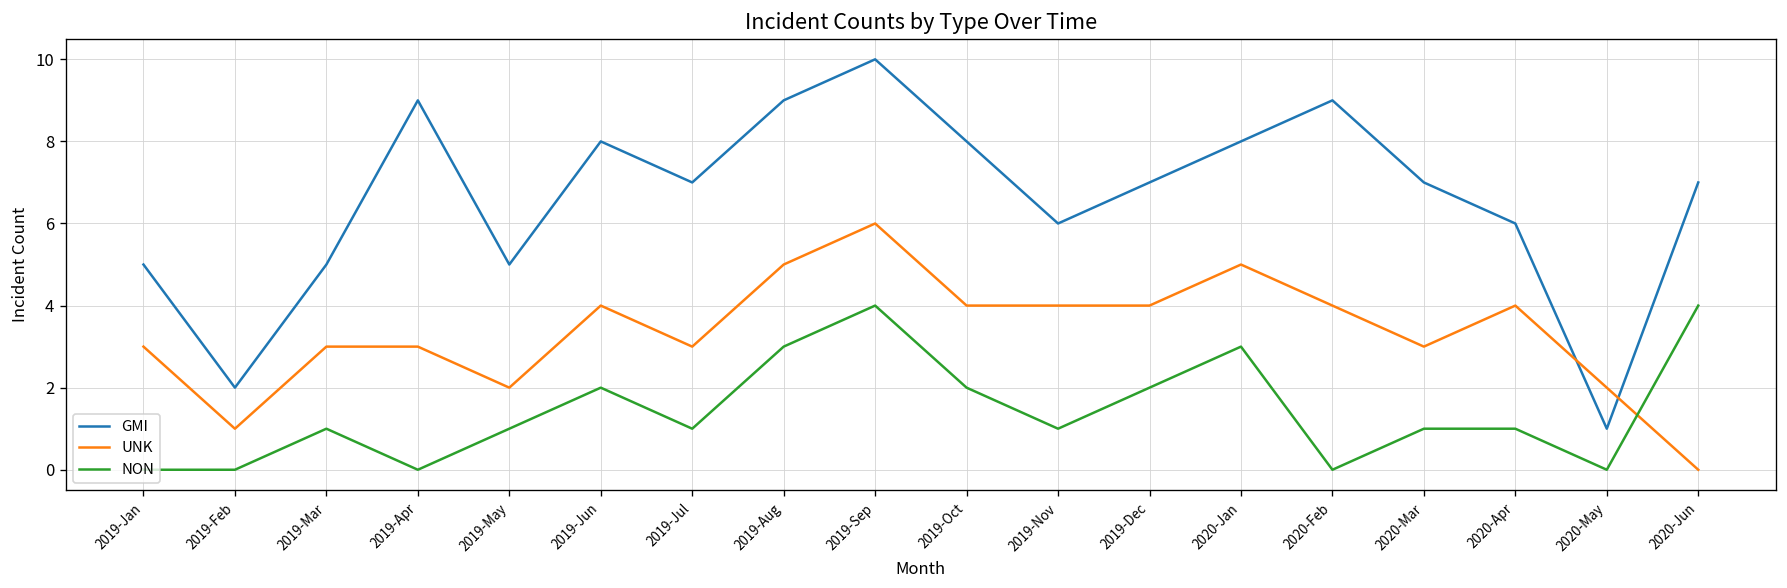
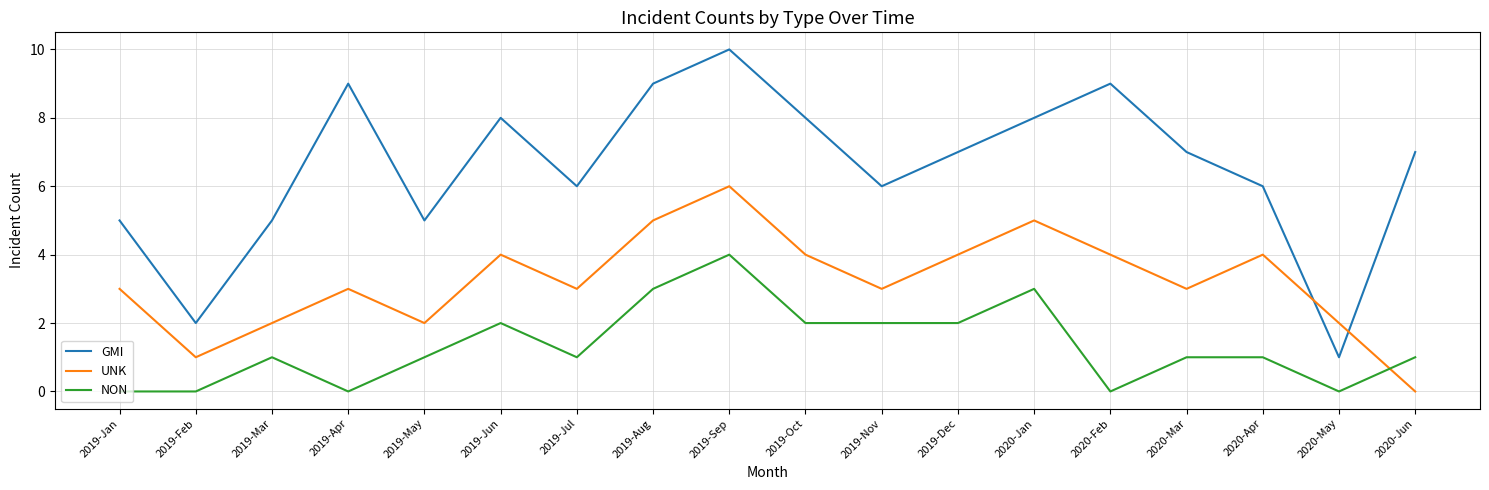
UNK, 2019-Mar: 3 -> 2
GMI, 2019-Jul: 7 -> 6
UNK, 2019-Nov: 4 -> 3
NON, 2019-Nov: 1 -> 2
NON, 2020-Jun: 4 -> 1
